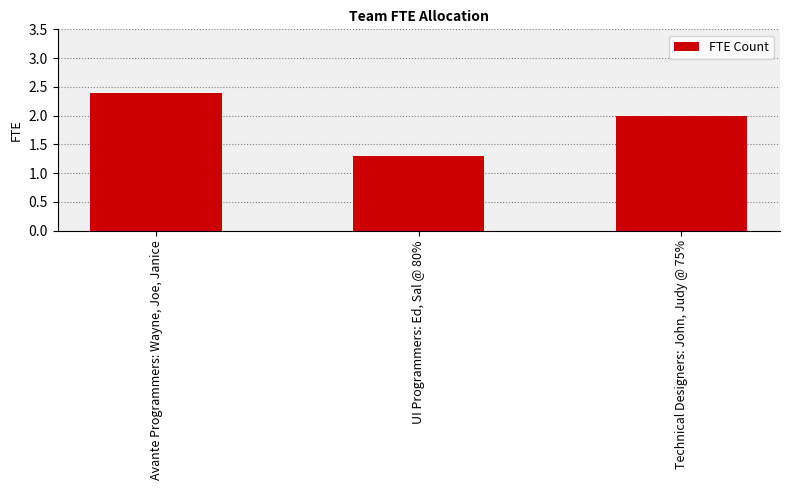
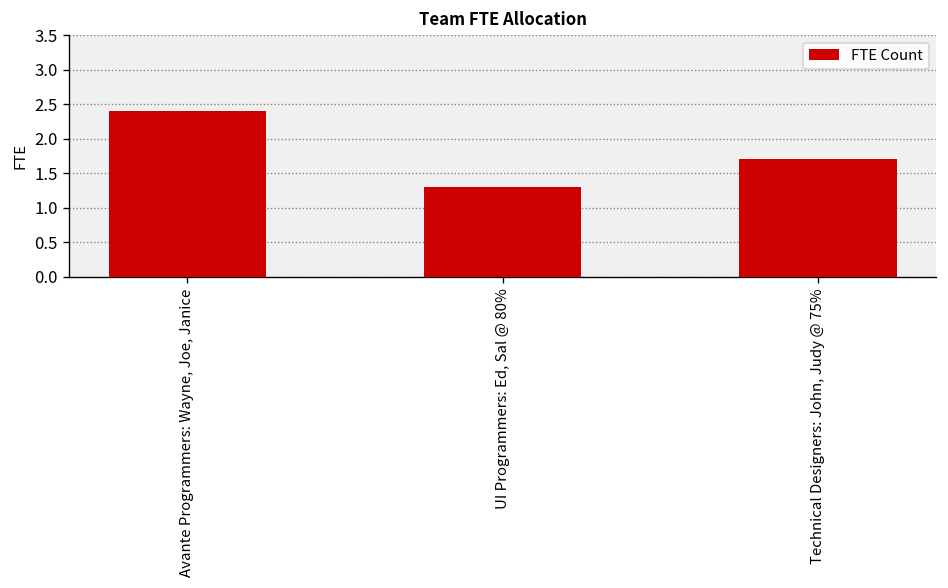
Technical Designers: John, Judy @ 75%: 2.0 -> 1.7
